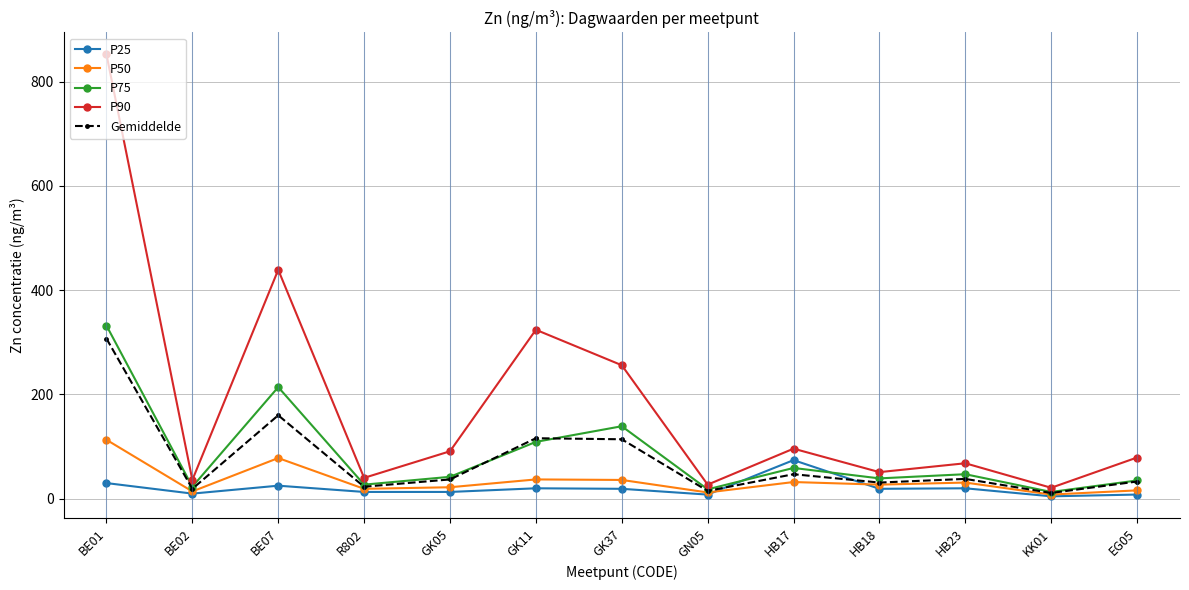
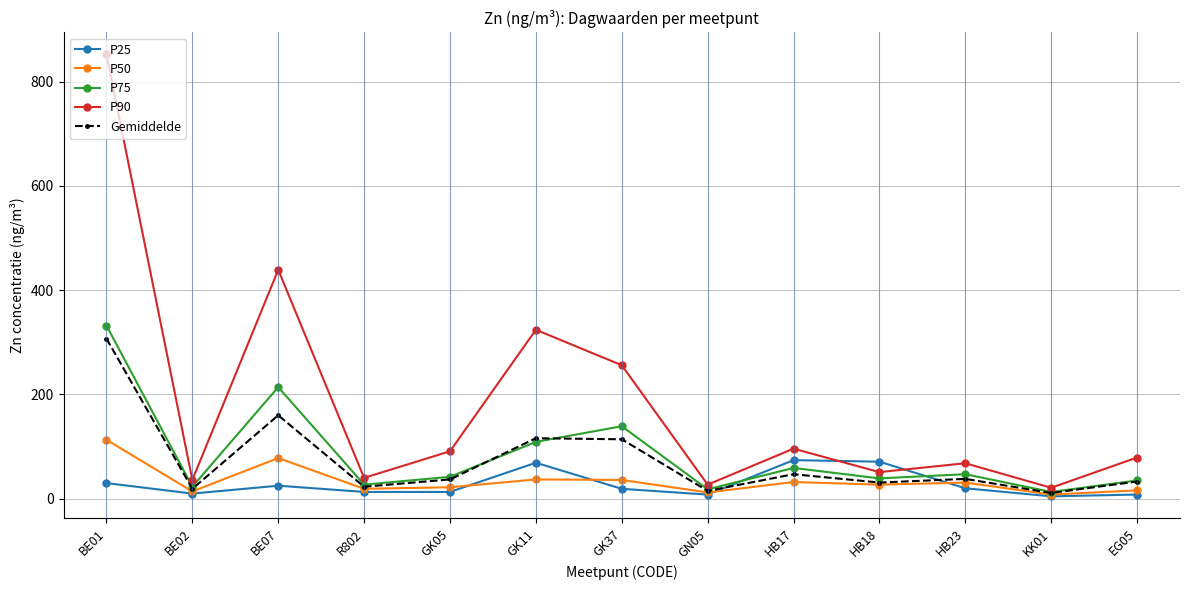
P25, GK11: 20 -> 70
P25, HB18: 20 -> 70
